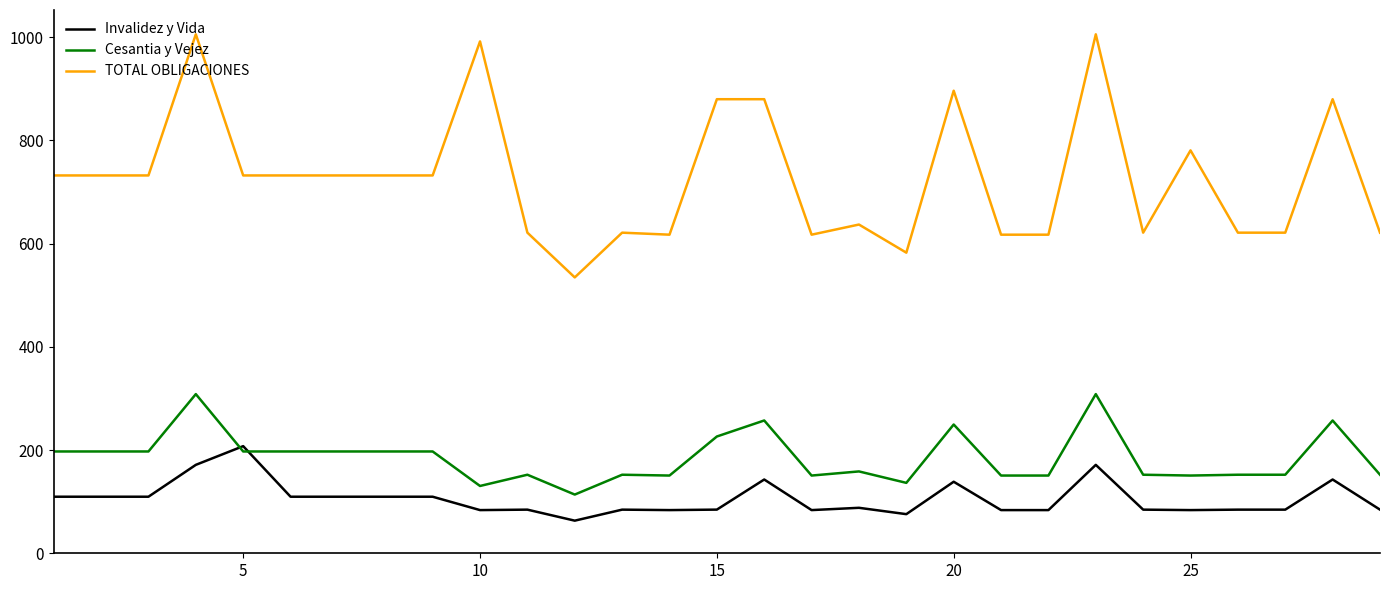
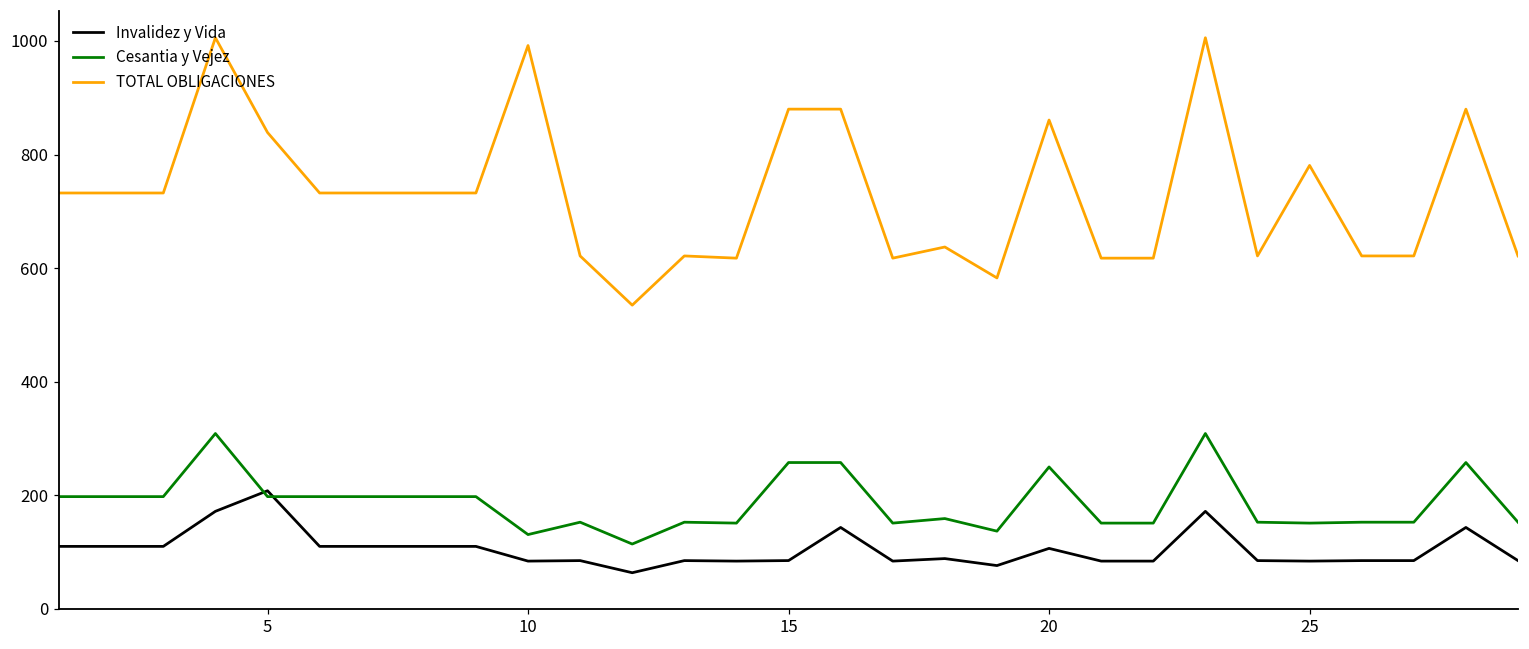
TOTAL OBLIGACIONES, 5: 730 -> 840
Cesantia y Vejez, 15: 230 -> 260
Invalidez y Vida, 20: 140 -> 110
TOTAL OBLIGACIONES, 20: 900 -> 860
